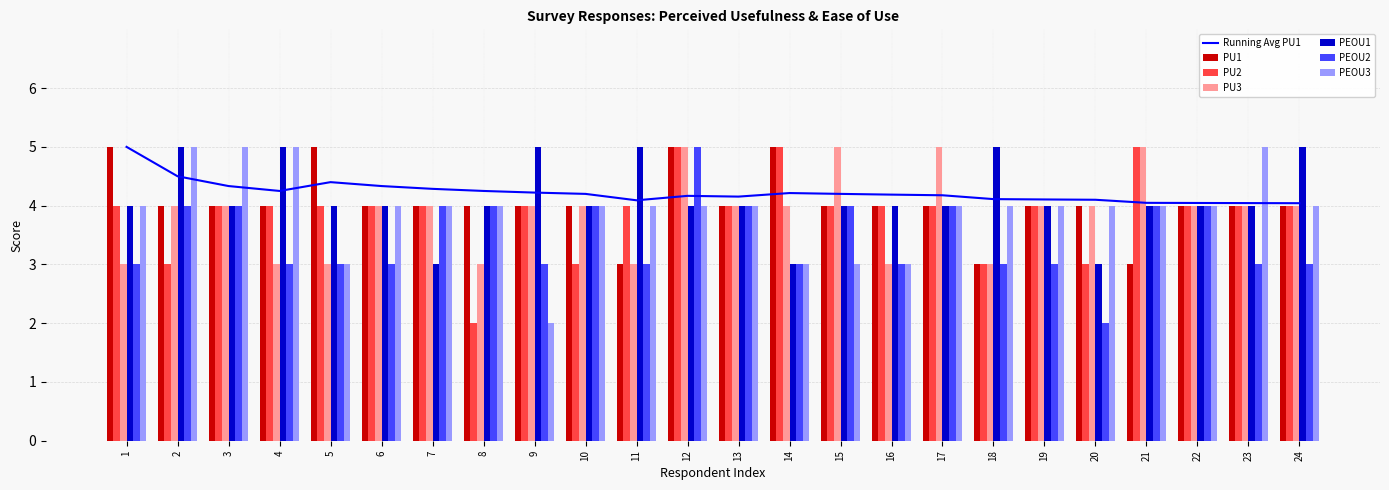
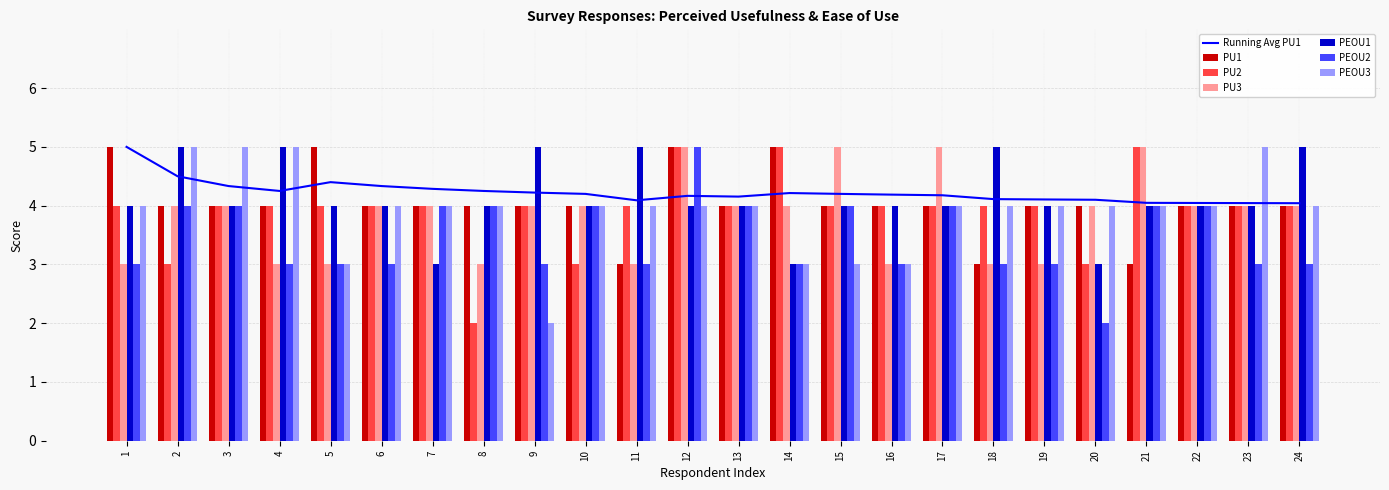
PU2, 18: 3 -> 4
PU3, 19: 4 -> 3
